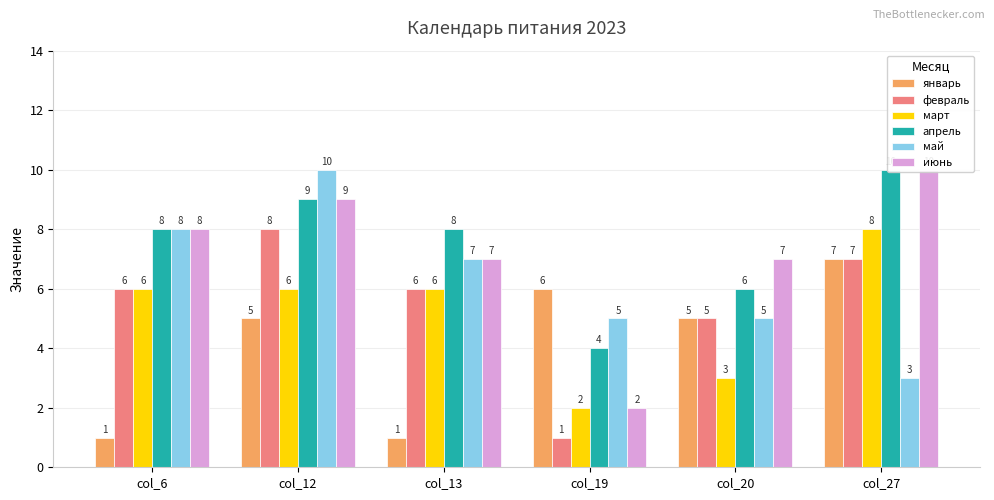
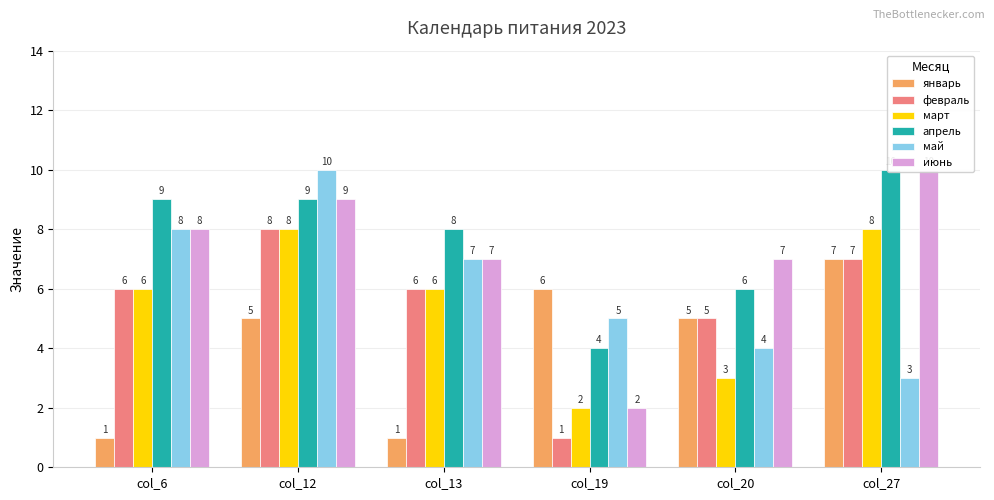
апрель, col_6: 8 -> 9
март, col_12: 6 -> 8
май, col_20: 5 -> 4
